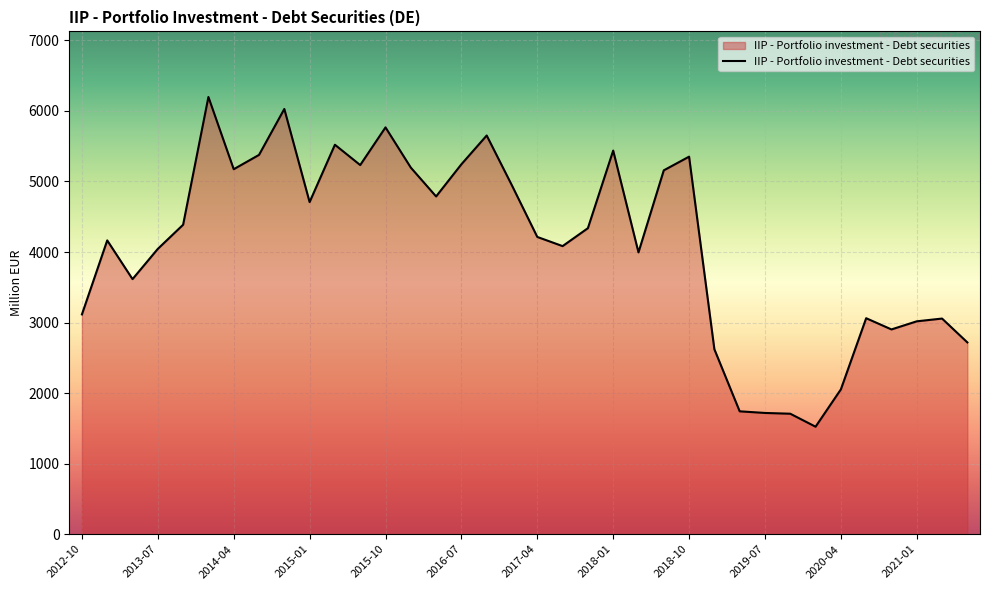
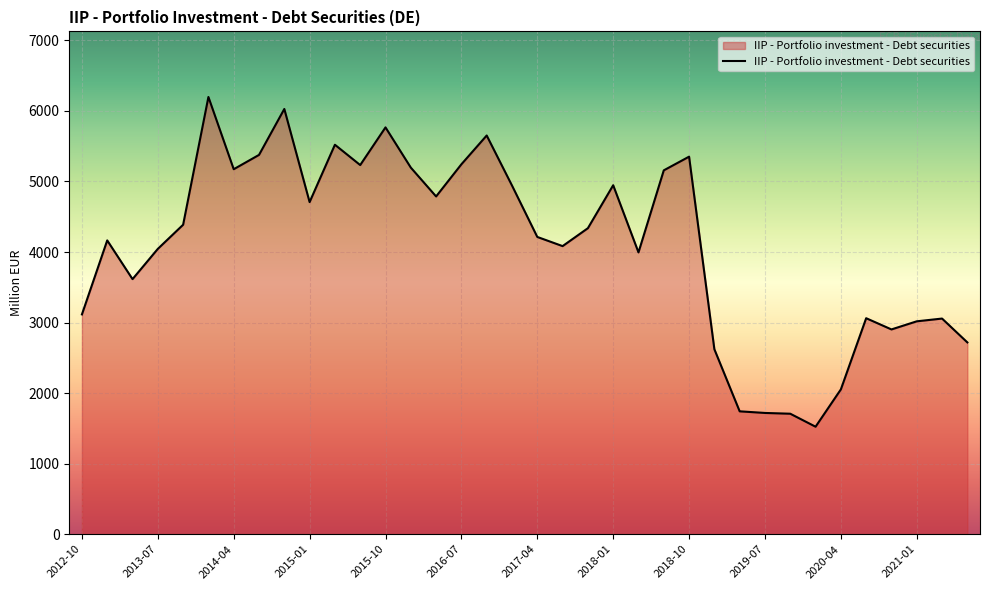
2018-01: 5400 -> 4900
